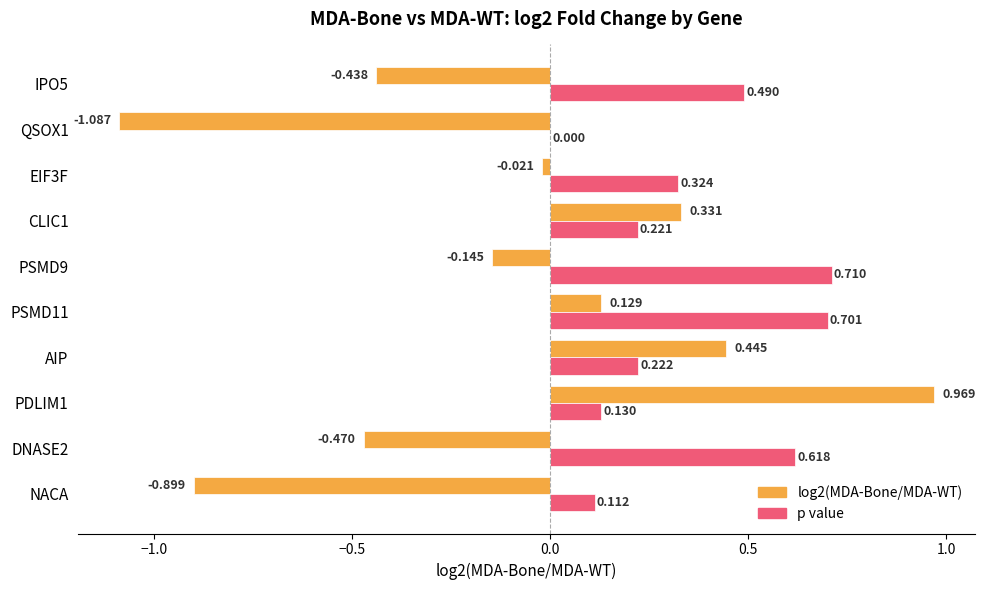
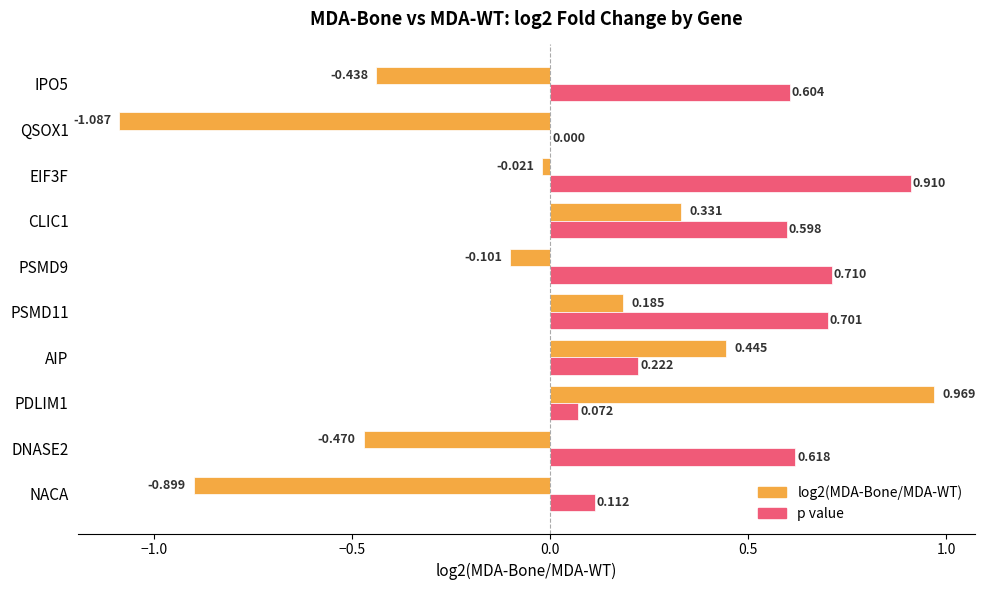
p value, IPO5: 0.490 -> 0.604
p value, EIF3F: 0.324 -> 0.910
p value, CLIC1: 0.221 -> 0.598
log2(MDA-Bone/MDA-WT), PSMD9: -0.145 -> -0.101
log2(MDA-Bone/MDA-WT), PSMD11: 0.129 -> 0.185
p value, PDLIM1: 0.130 -> 0.072
